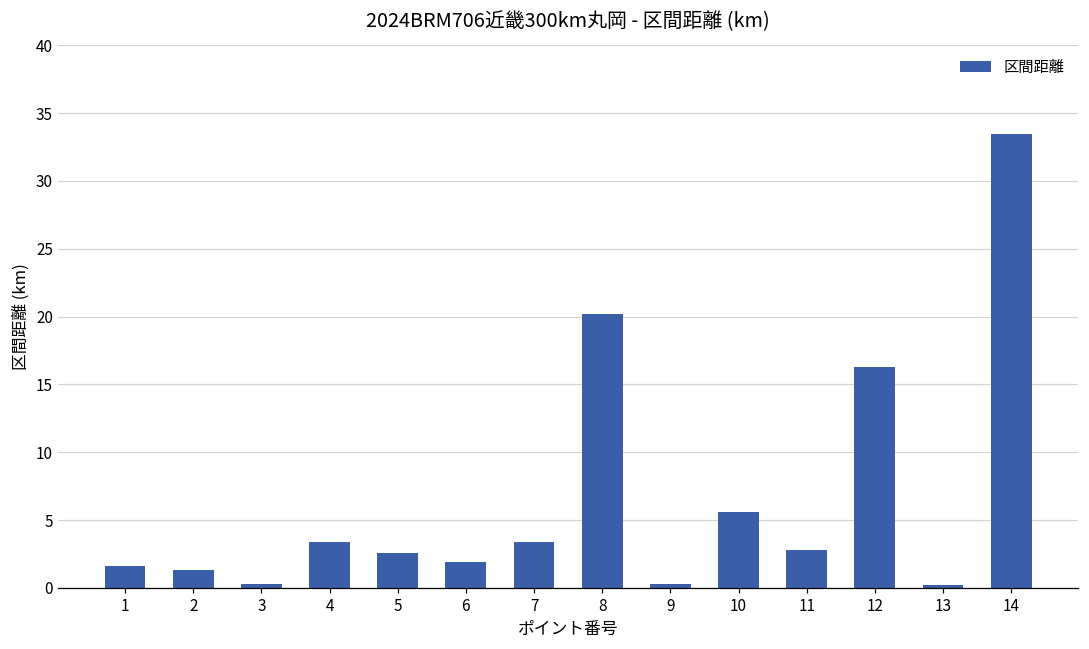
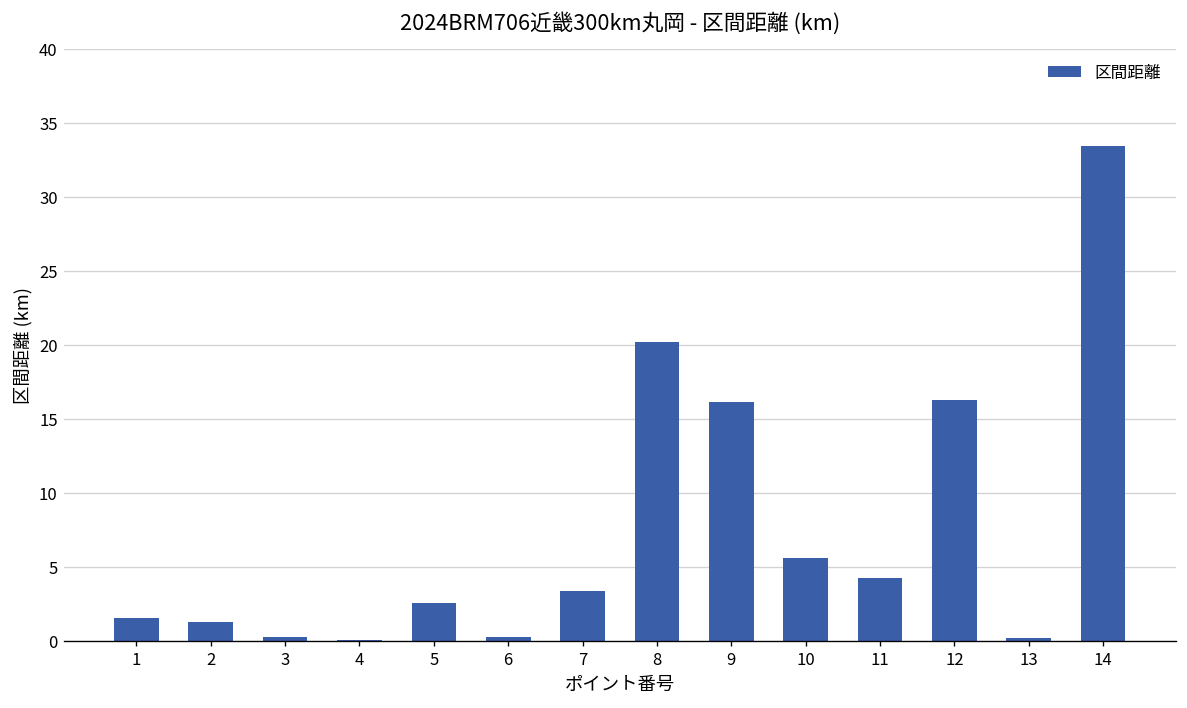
4: 3.4 -> 0.1
6: 1.9 -> 0.3
9: 0.3 -> 16.2
11: 2.8 -> 4.3
